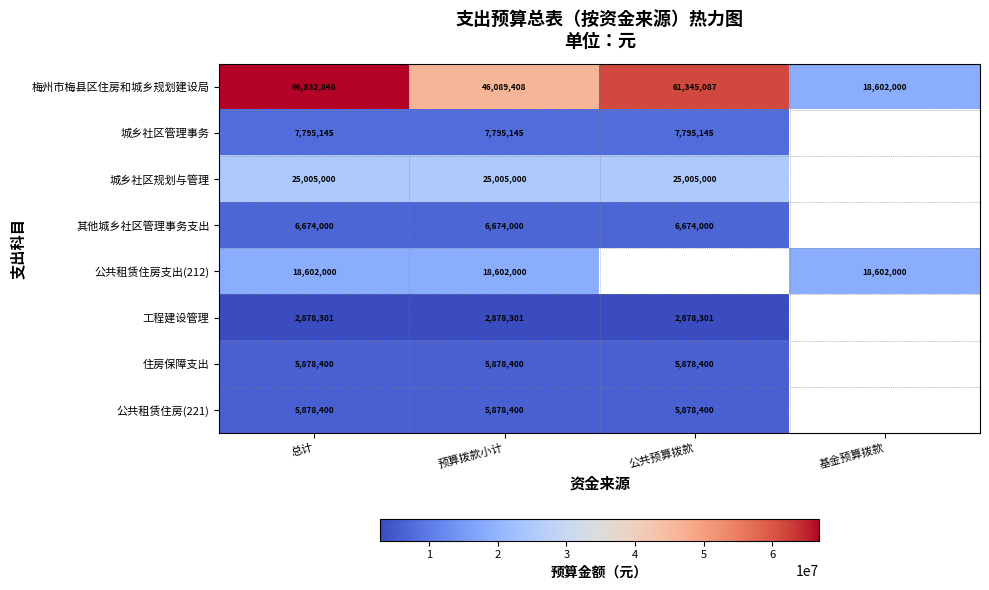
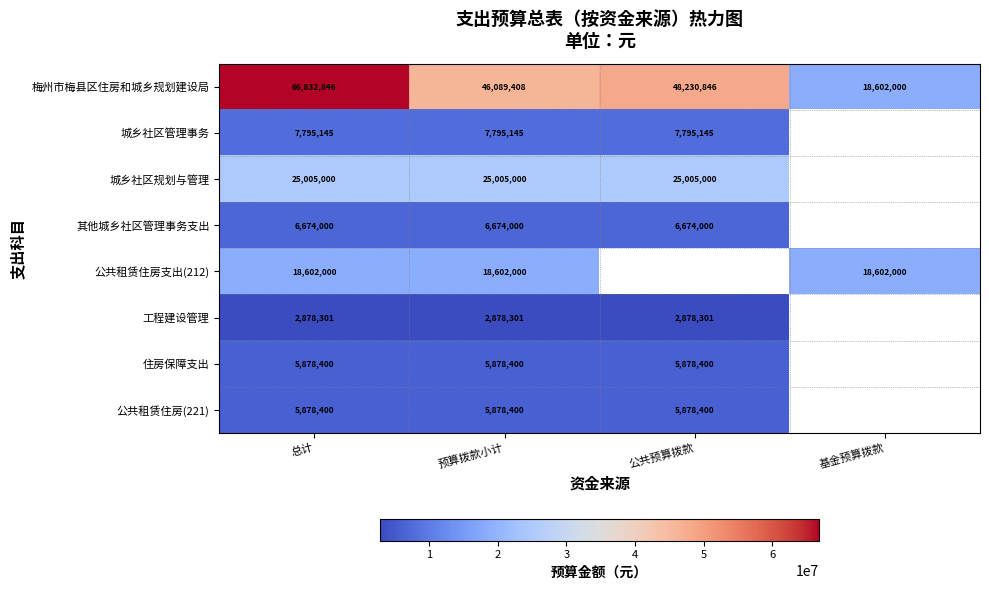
梅州市梅县区住房和城乡规划建设局, 公共预算拨款: 61,345,087 -> 48,230,846
